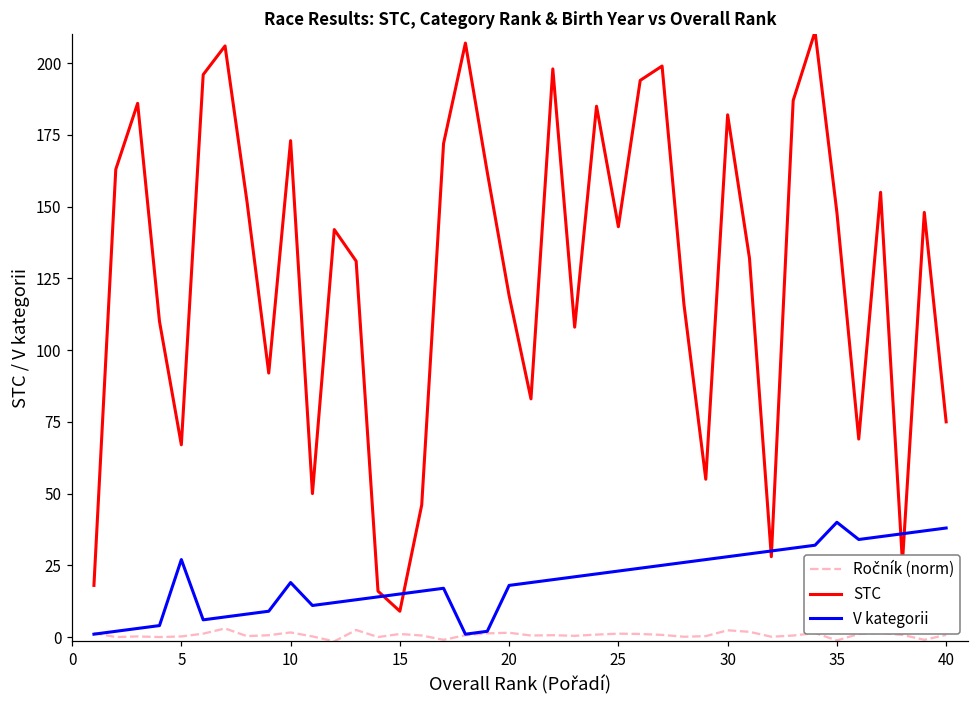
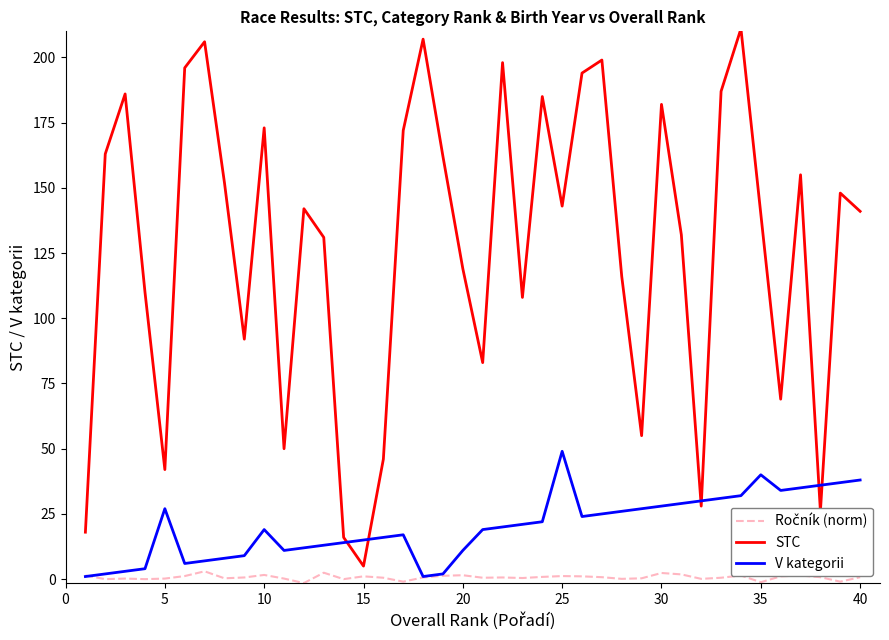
STC, 5: 67 -> 42
STC, 15: 9 -> 5
V kategorii, 20: 18 -> 11
V kategorii, 25: 23 -> 49
STC, 35: 148 -> 140
STC, 40: 75 -> 141
